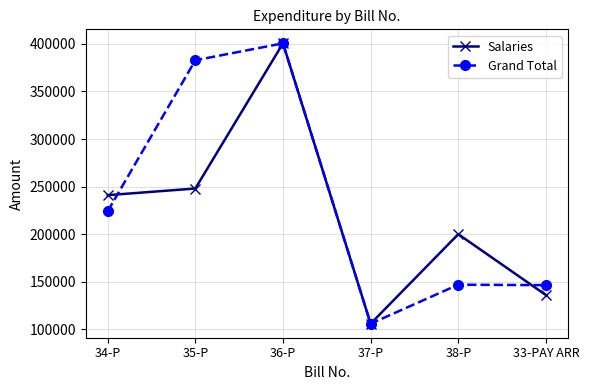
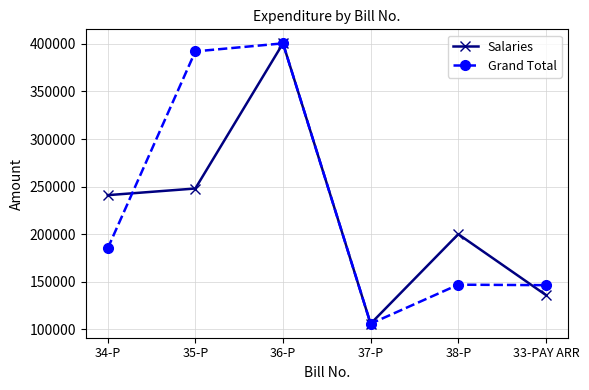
Grand Total, 34-P: 220000 -> 180000
Grand Total, 35-P: 380000 -> 390000
